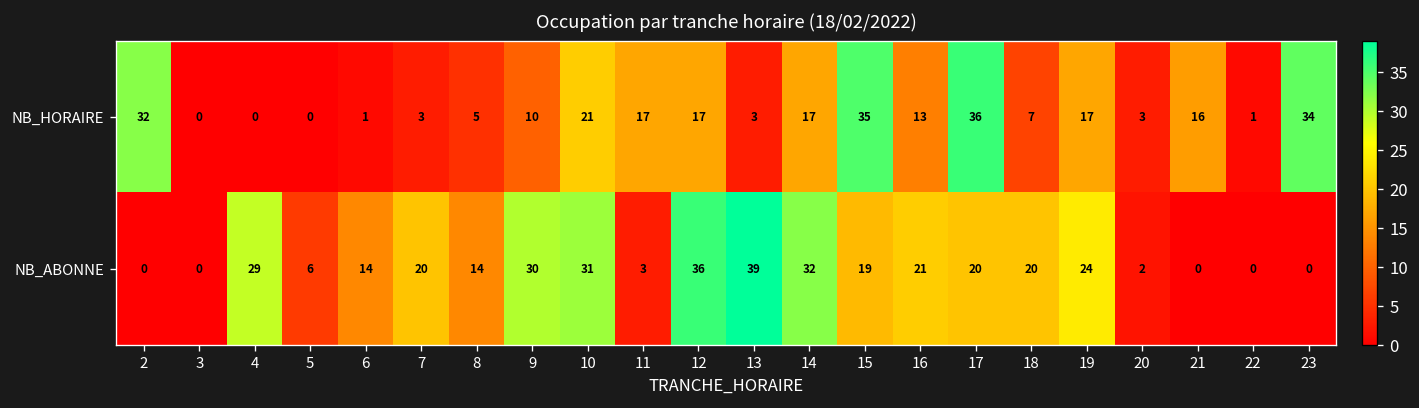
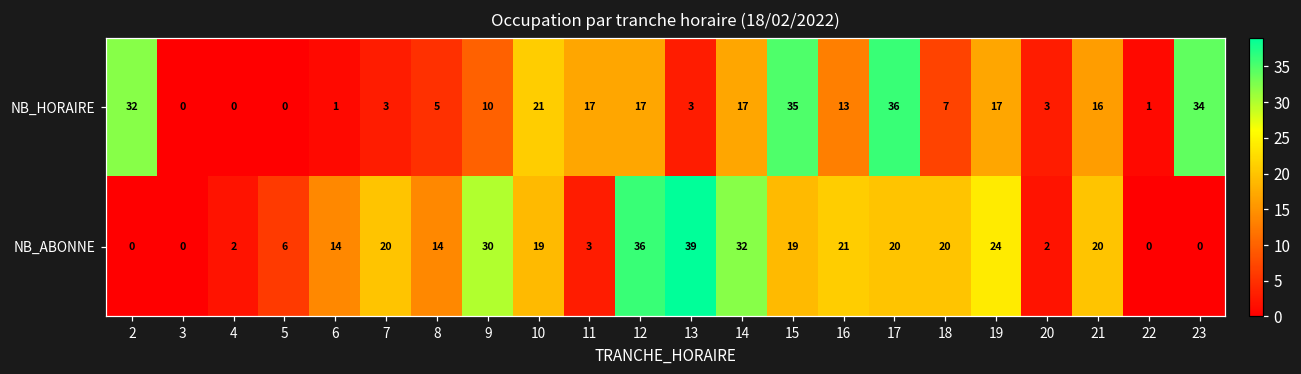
NB_ABONNE, 4: 29 -> 2
NB_ABONNE, 10: 31 -> 19
NB_ABONNE, 21: 0 -> 20
